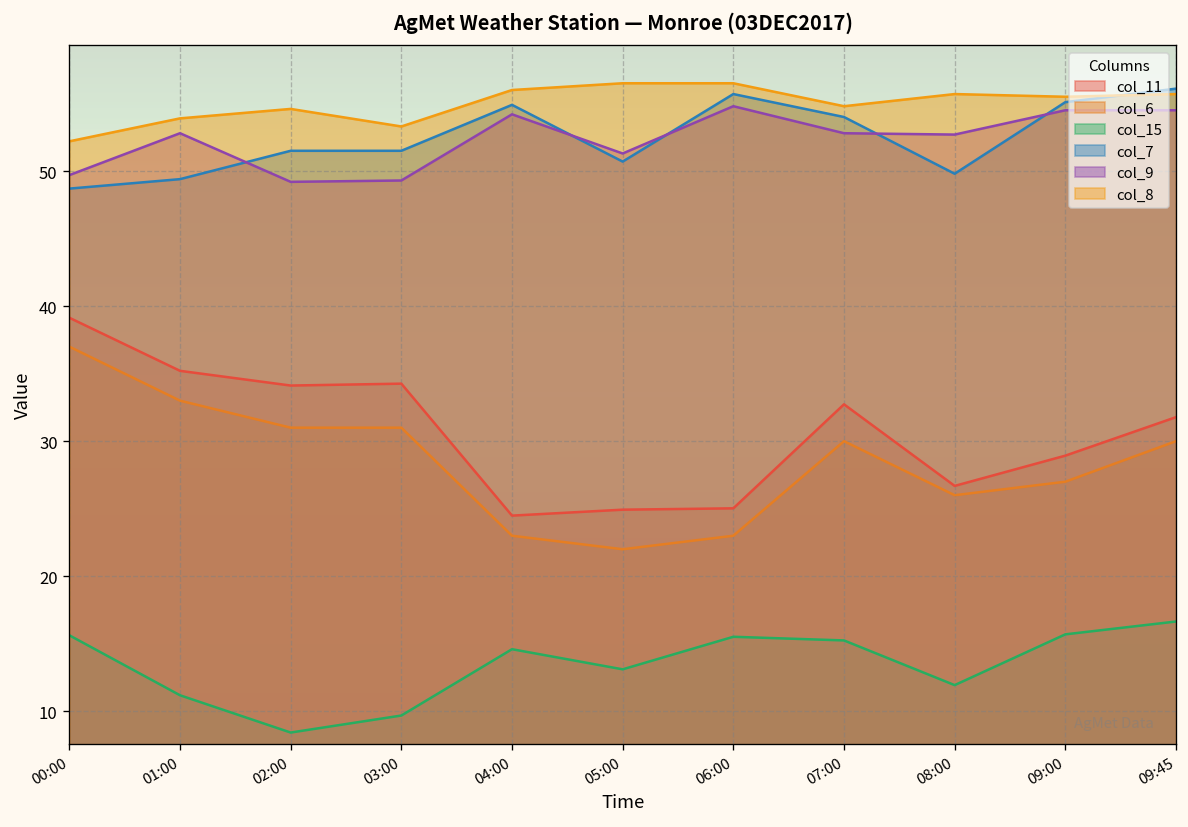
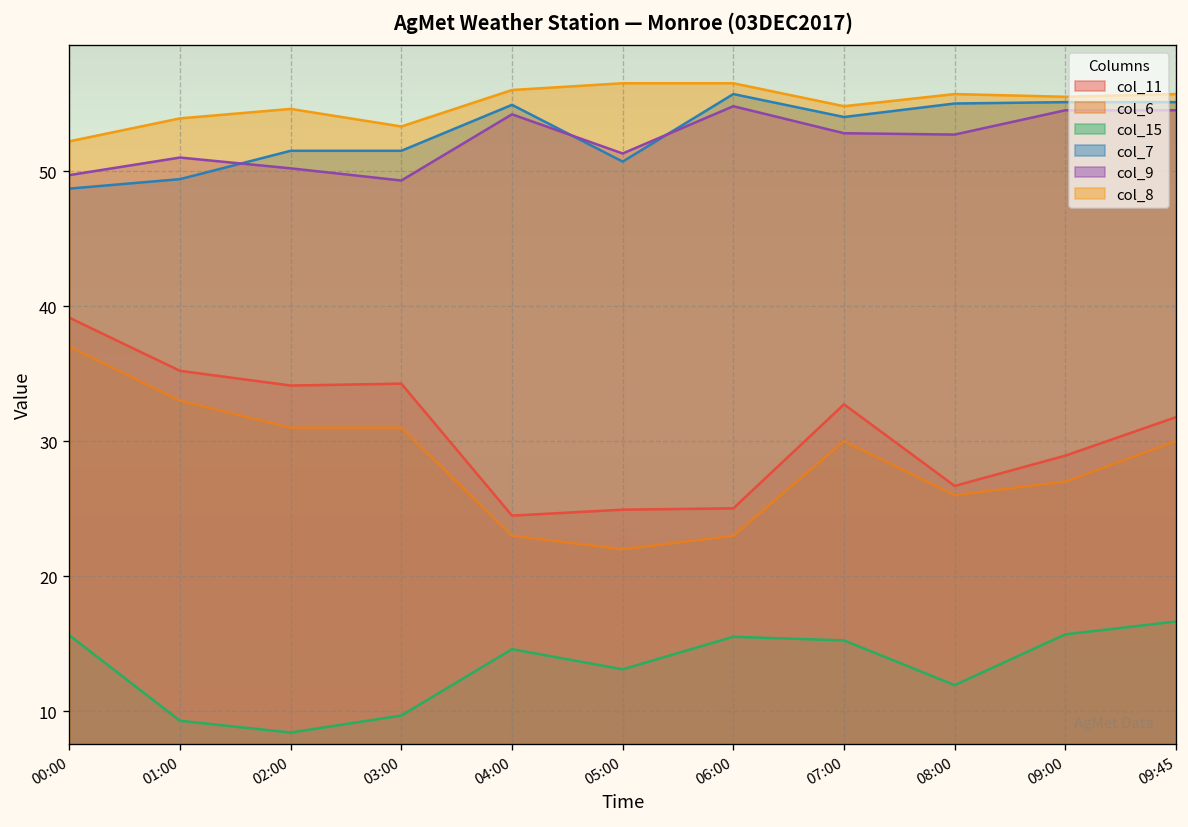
col_15, 01:00: 11.2 -> 9.3
col_9, 01:00: 52.8 -> 51.0
col_9, 02:00: 49.2 -> 50.2
col_7, 08:00: 49.8 -> 55.0
col_7, 09:45: 56.1 -> 55.1
